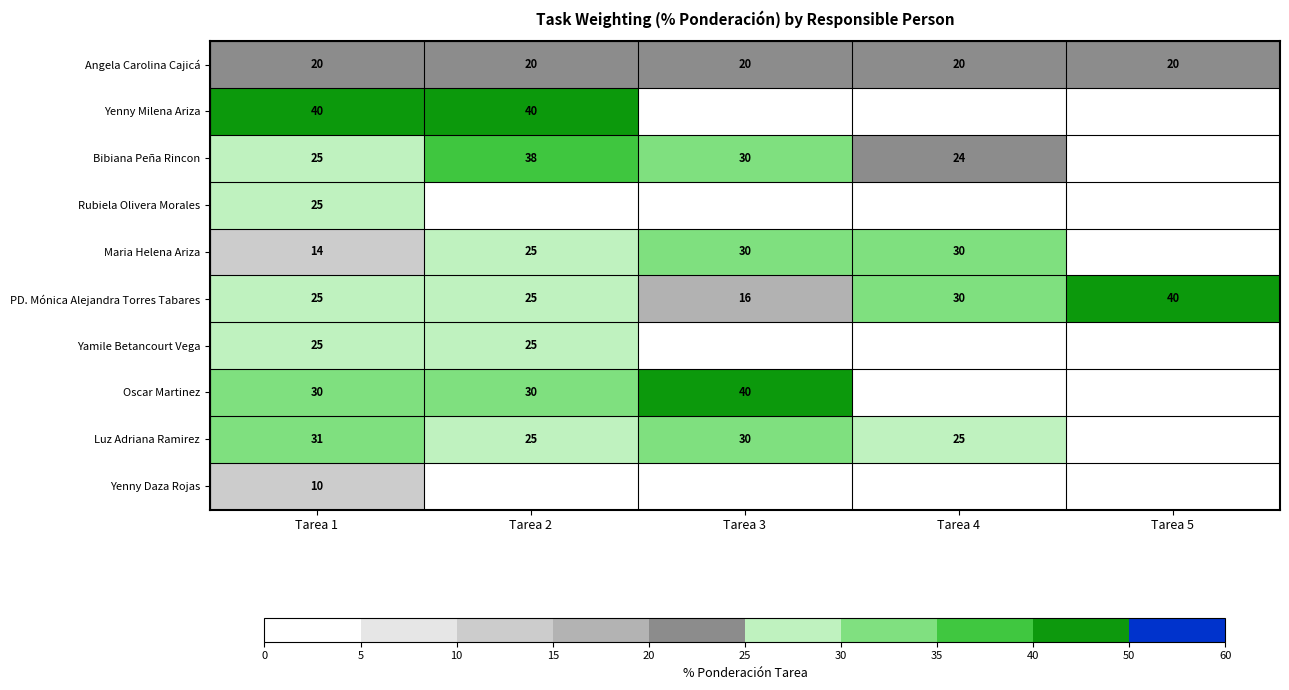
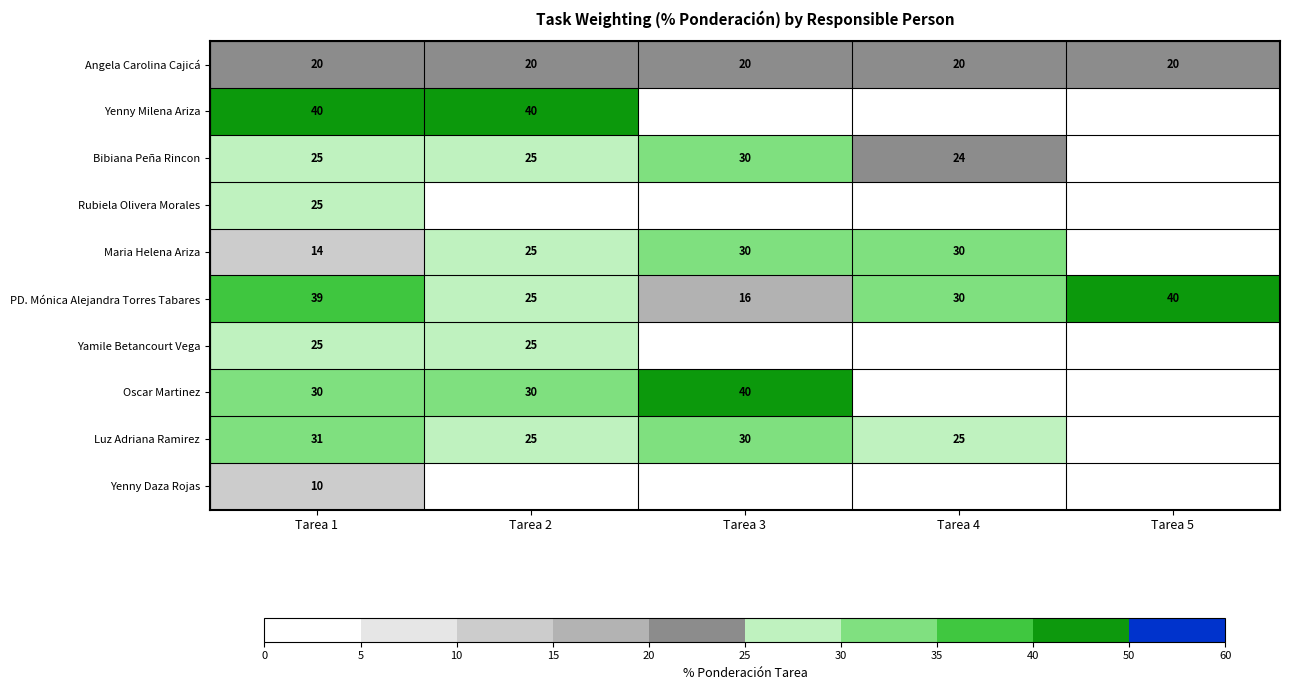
Bibiana Peña Rincon, Tarea 2: 38 -> 25
PD. Mónica Alejandra Torres Tabares, Tarea 1: 25 -> 39
